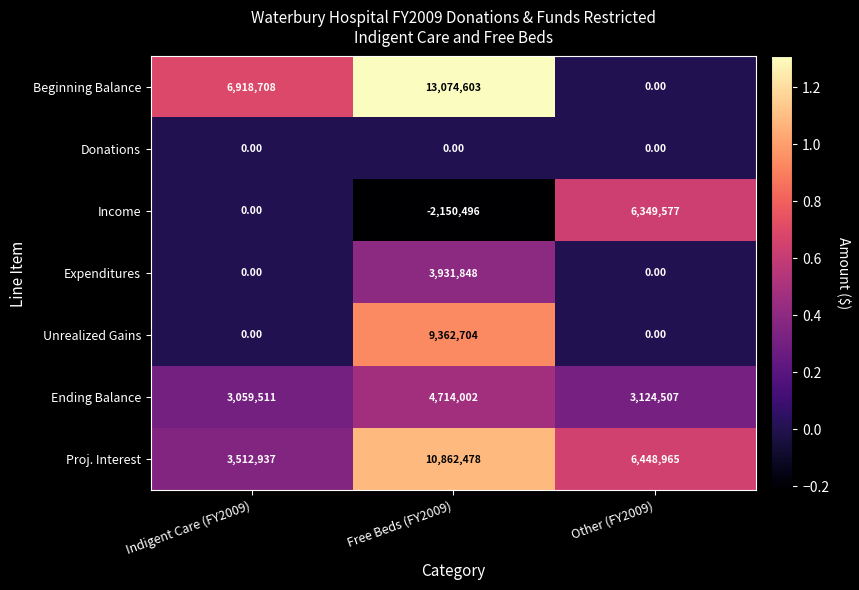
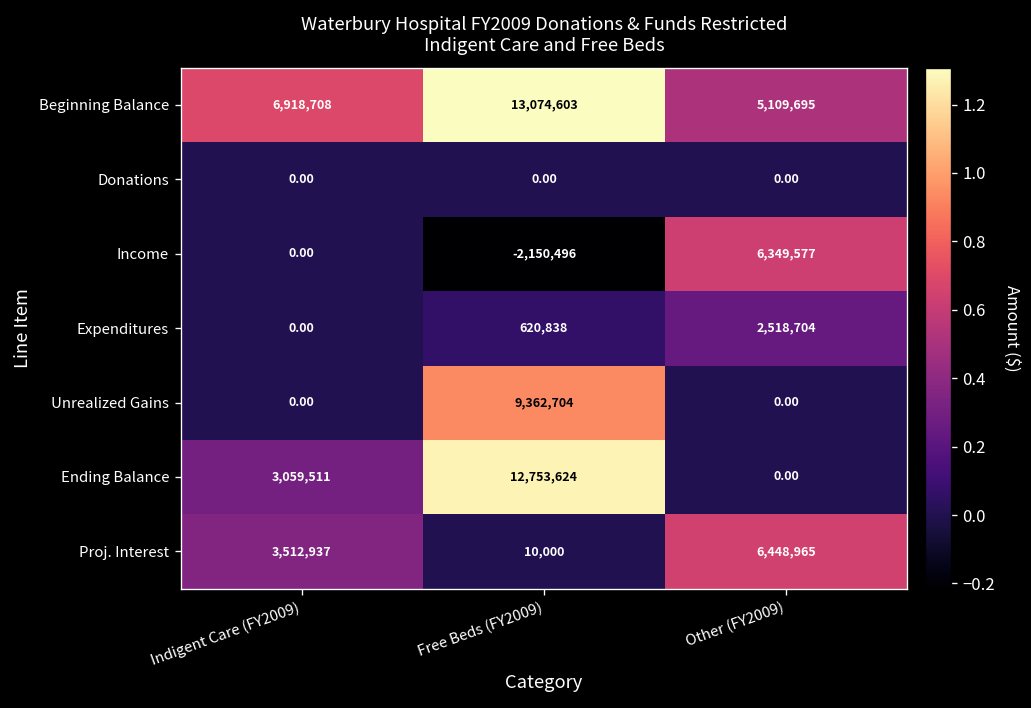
Beginning Balance, Other (FY2009): 0.00 -> 5,109,695
Expenditures, Free Beds (FY2009): 3,931,848 -> 620,838
Expenditures, Other (FY2009): 0.00 -> 2,518,704
Ending Balance, Free Beds (FY2009): 4,714,002 -> 12,753,624
Ending Balance, Other (FY2009): 3,124,507 -> 0.00
Proj. Interest, Free Beds (FY2009): 10,862,478 -> 10,000
